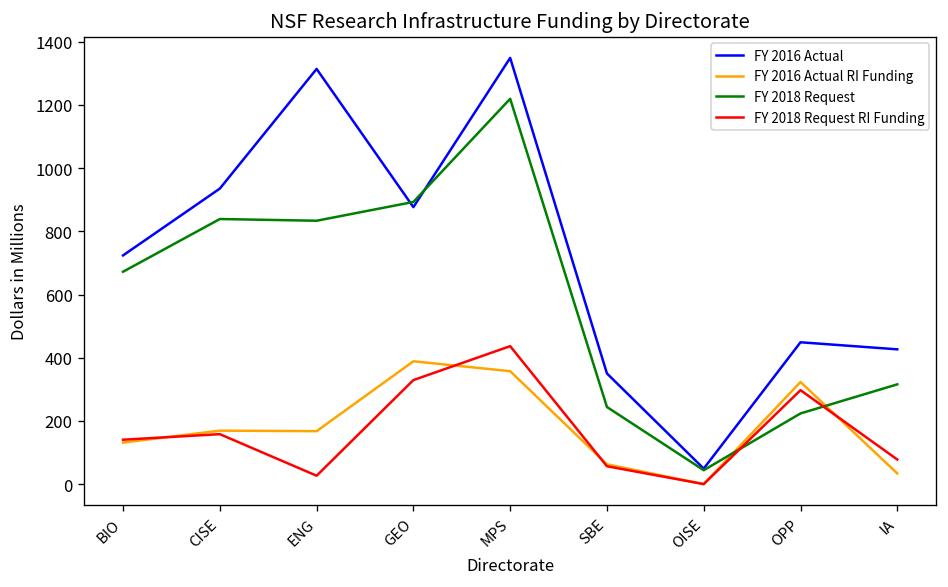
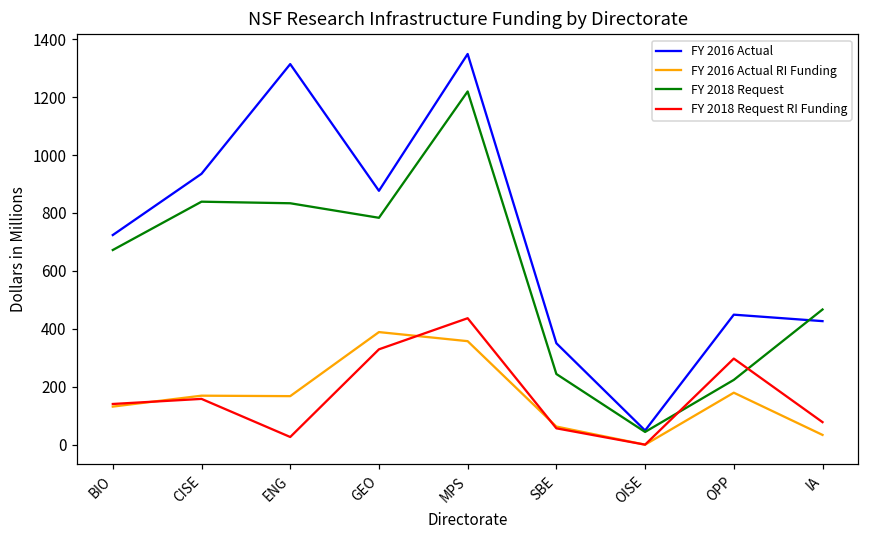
FY 2018 Request, GEO: 890 -> 780
FY 2016 Actual RI Funding, OPP: 320 -> 180
FY 2018 Request, IA: 320 -> 470
